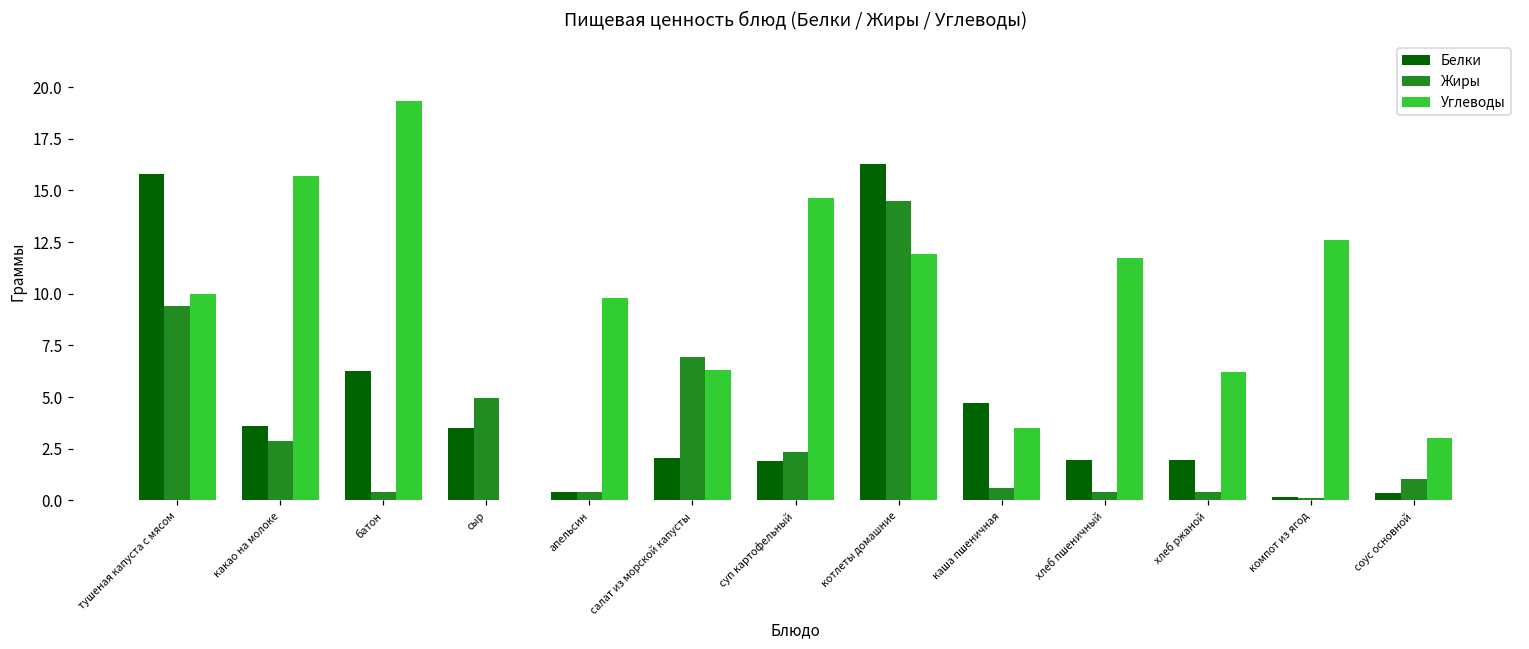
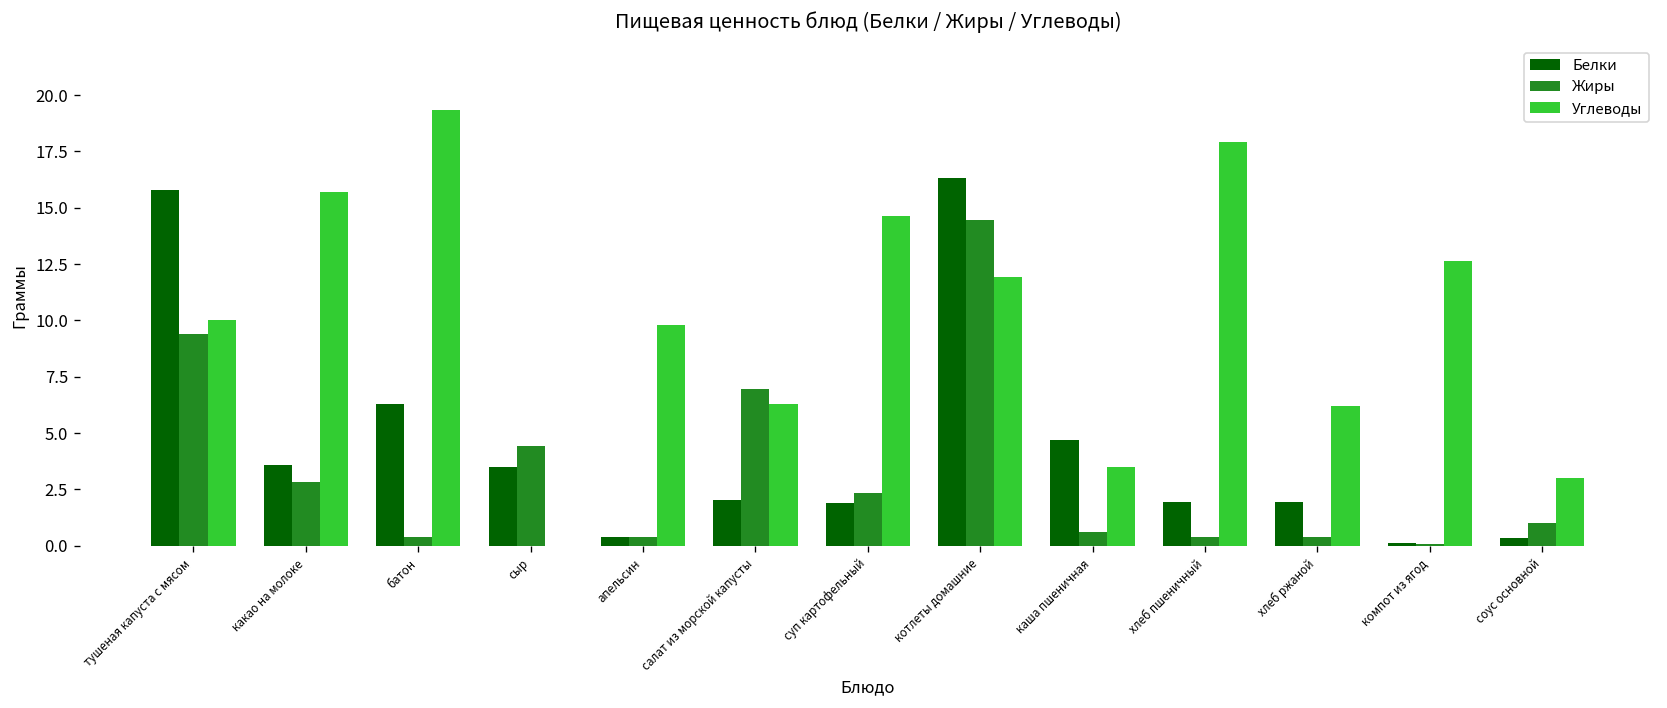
Жиры, сыр: 5.0 -> 4.4
Углеводы, хлеб пшеничный: 11.8 -> 17.9
